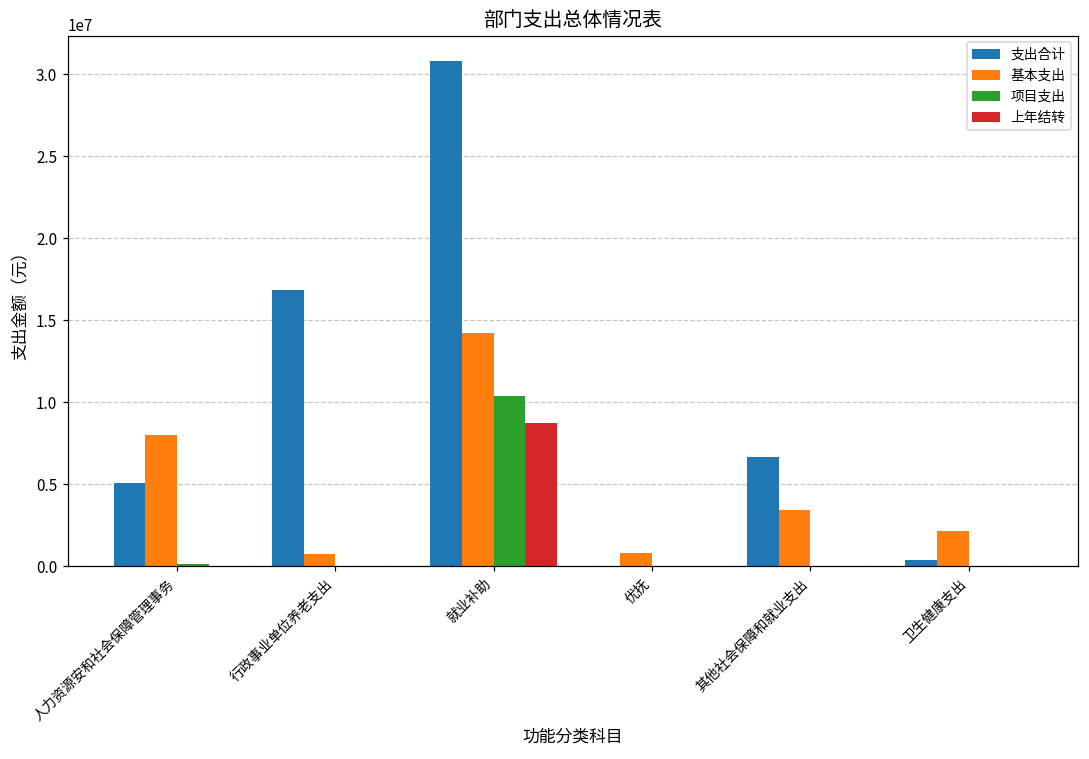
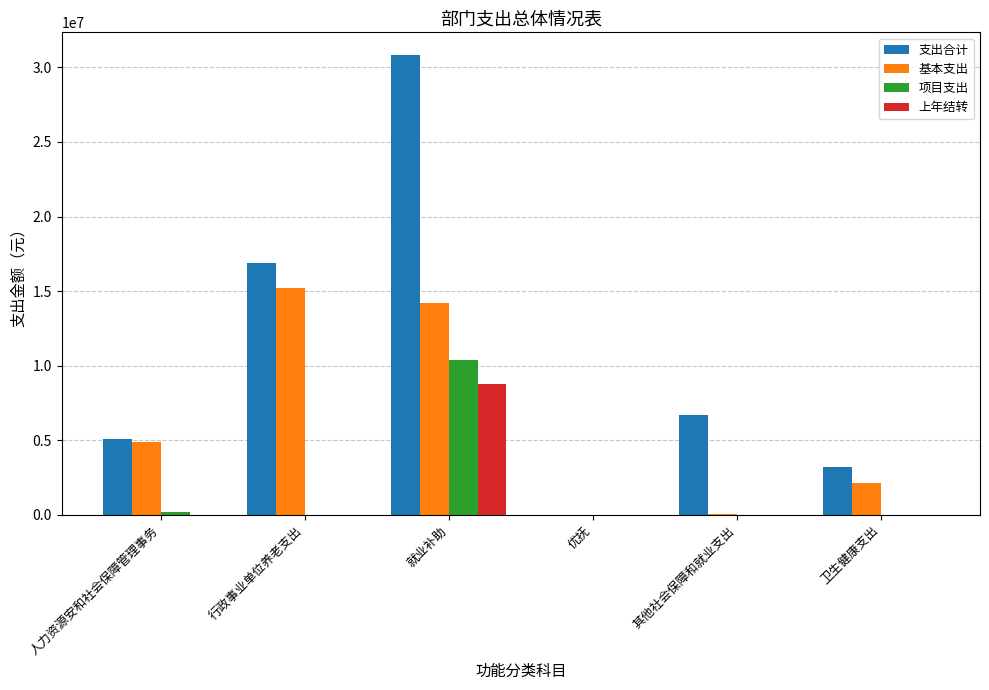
基本支出, 人力资源安和社会保障管理事务: 8000000 -> 4900000
基本支出, 行政事业单位养老支出: 700000 -> 15200000
基本支出, 优抚: 800000 -> 0
基本支出, 其他社会保障和就业支出: 3400000 -> 0
支出合计, 卫生健康支出: 400000 -> 3200000
